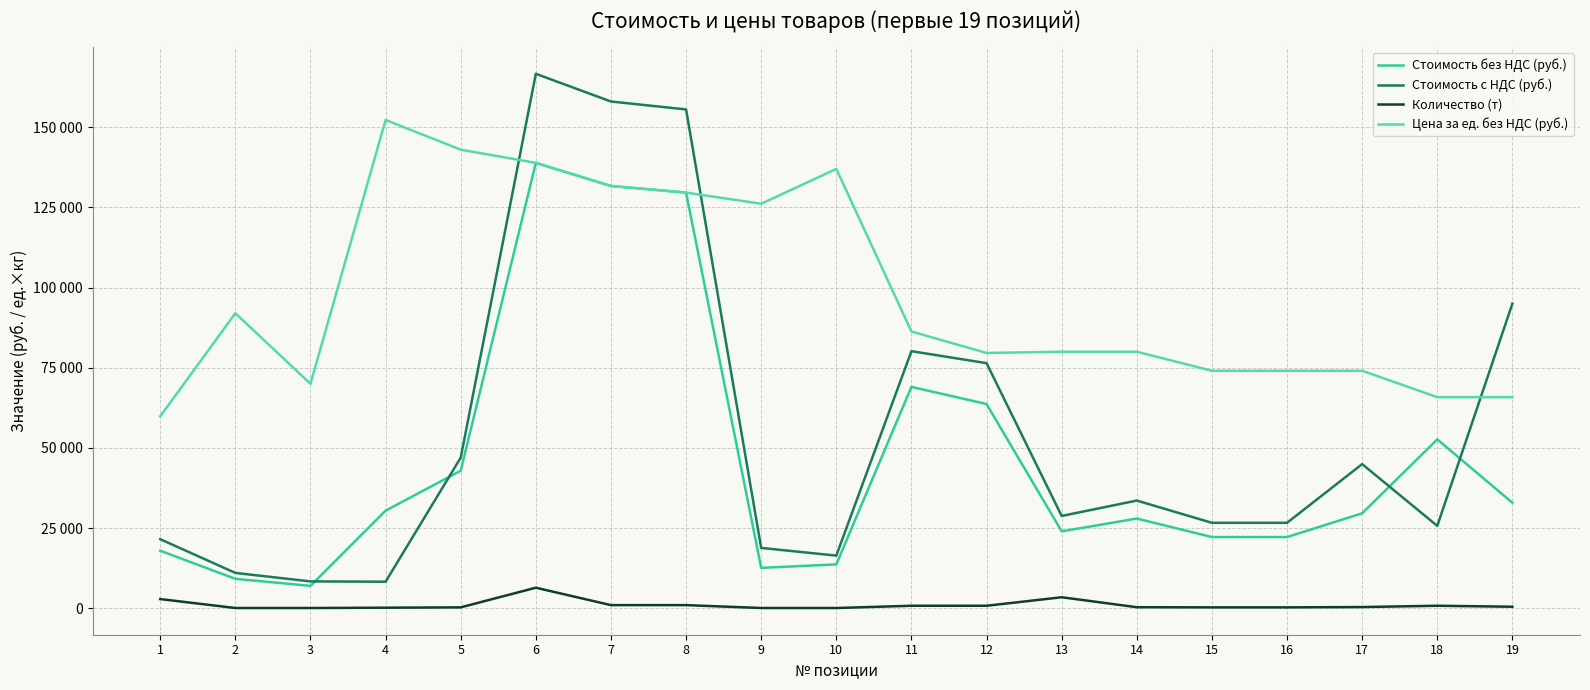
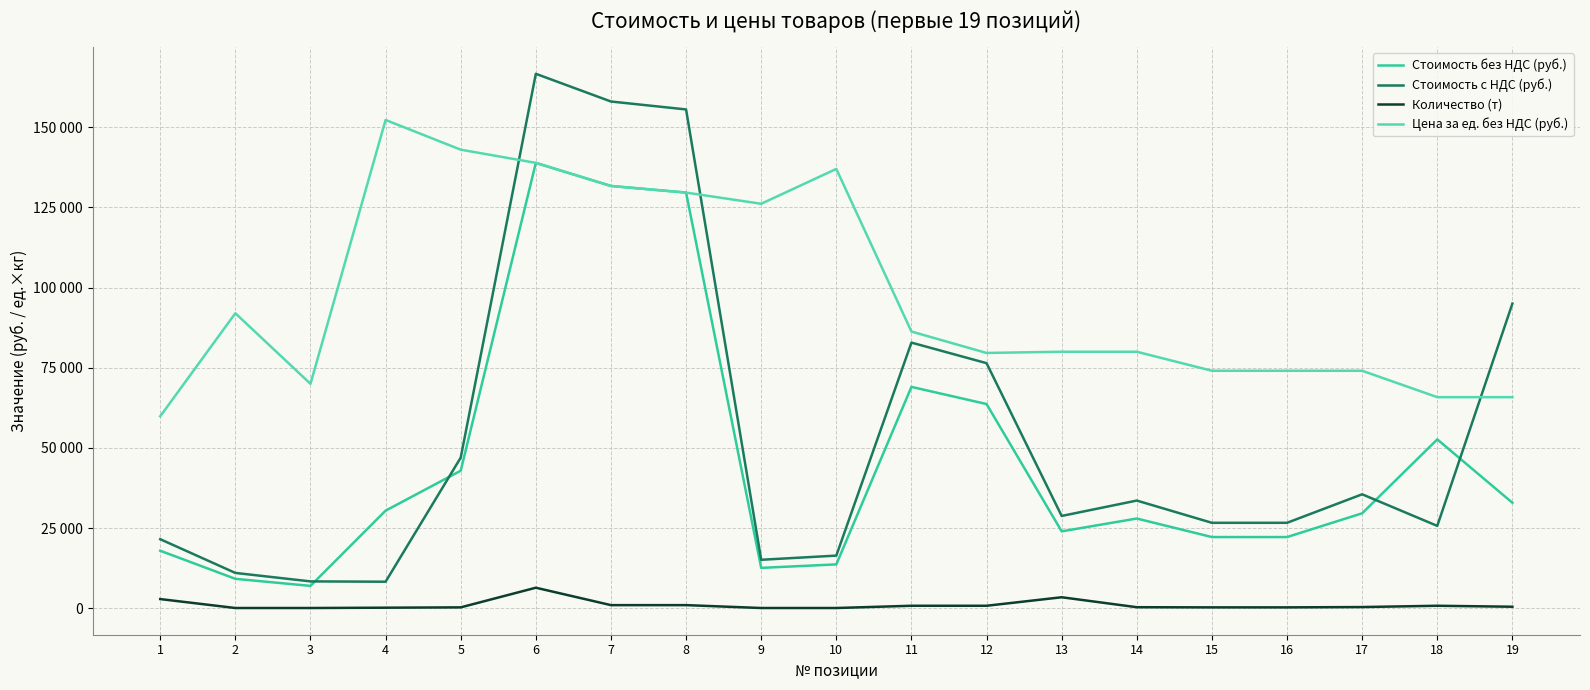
Стоимость с НДС (руб.), 9: 19000 -> 15000
Стоимость с НДС (руб.), 11: 80000 -> 83000
Стоимость с НДС (руб.), 17: 45000 -> 36000
